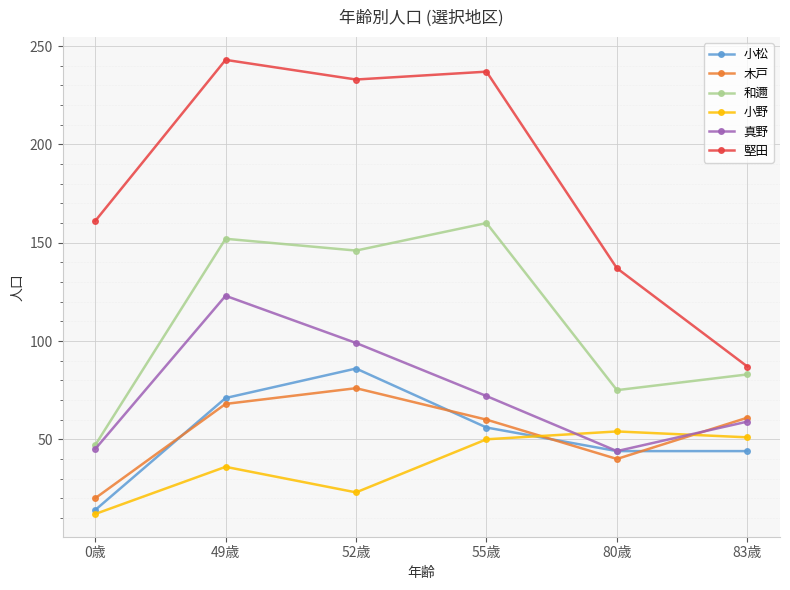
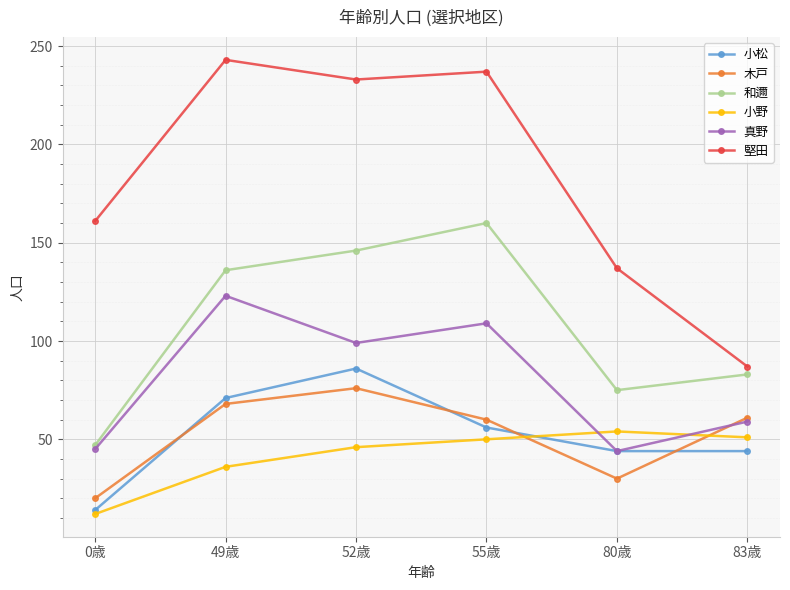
和邇, 49歳: 152 -> 136
小野, 52歳: 23 -> 46
真野, 55歳: 72 -> 109
木戸, 80歳: 40 -> 30
